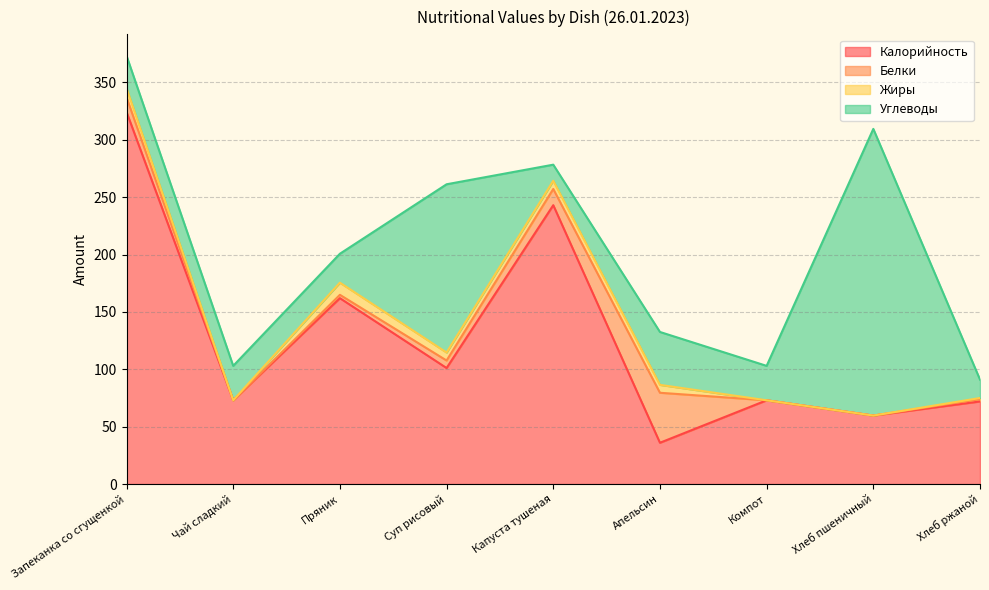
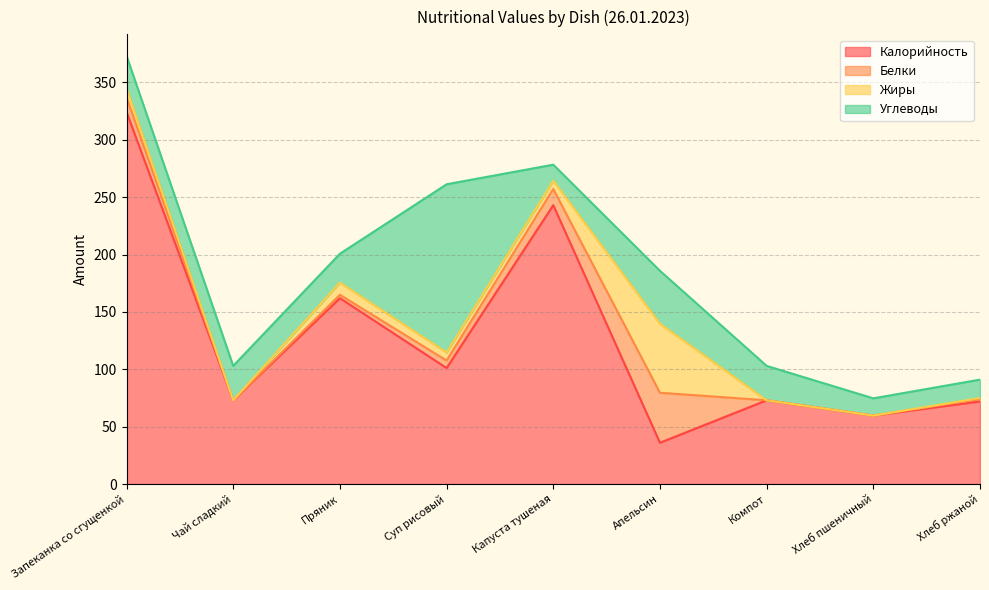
Жиры, Апельсин: 7 -> 60
Углеводы, Хлеб пшеничный: 250 -> 15
